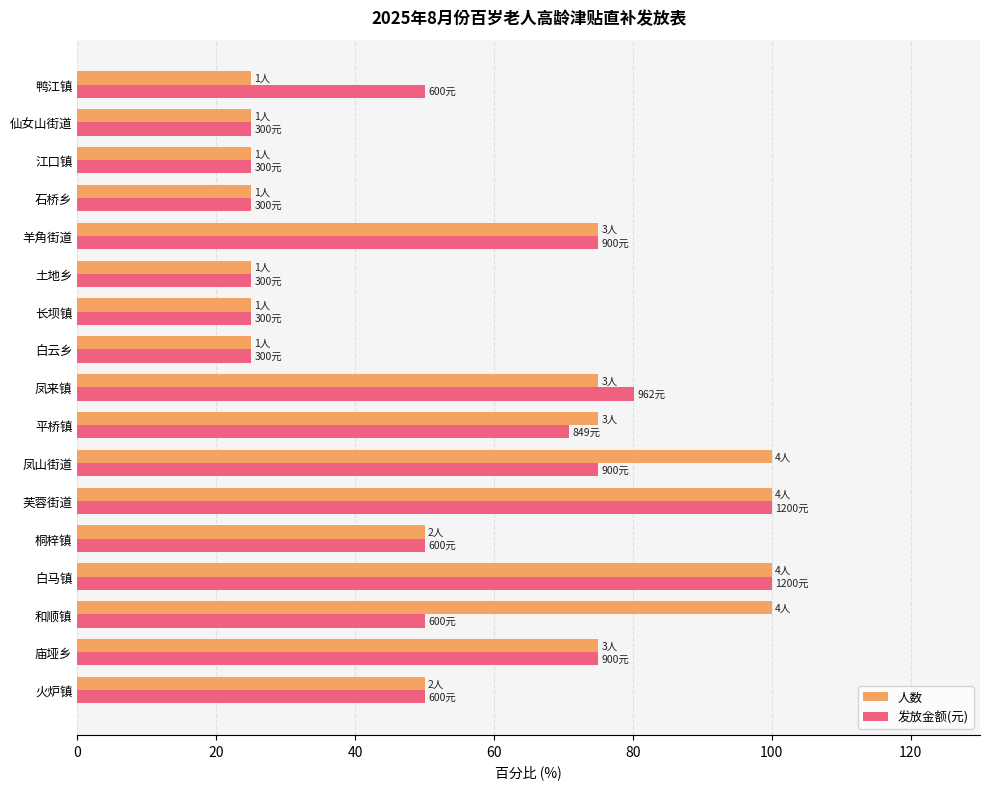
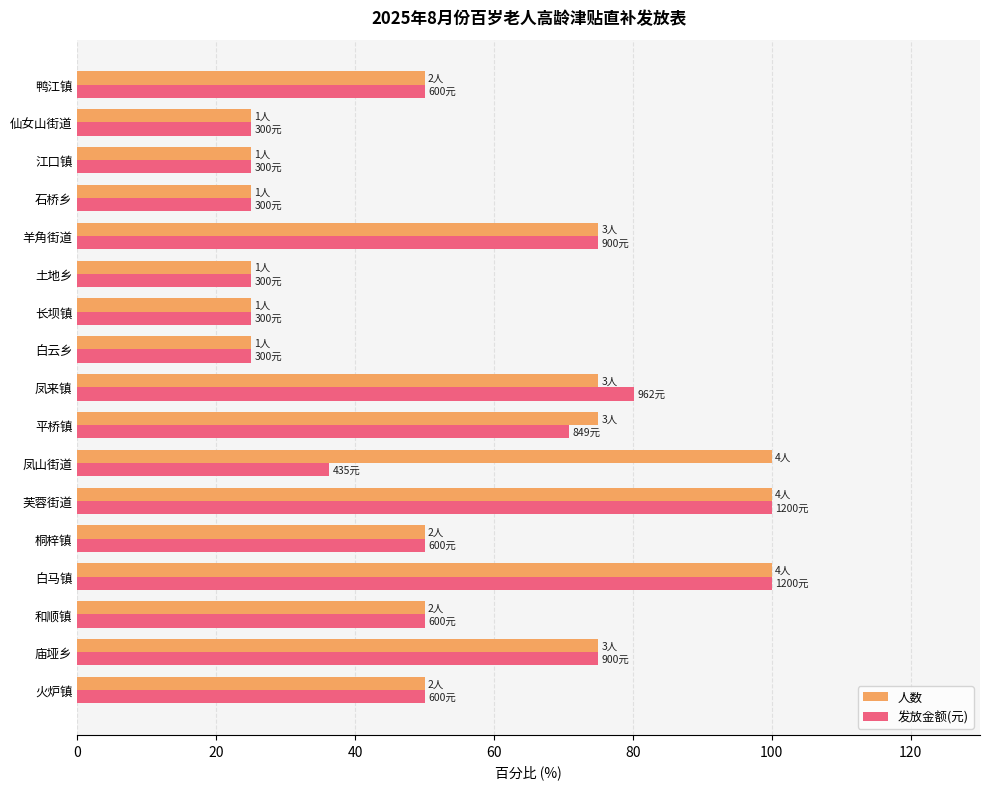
人数, 鸭江镇: 1人 -> 2人
发放金额(元), 凤山街道: 900元 -> 435元
人数, 和顺镇: 4人 -> 2人
